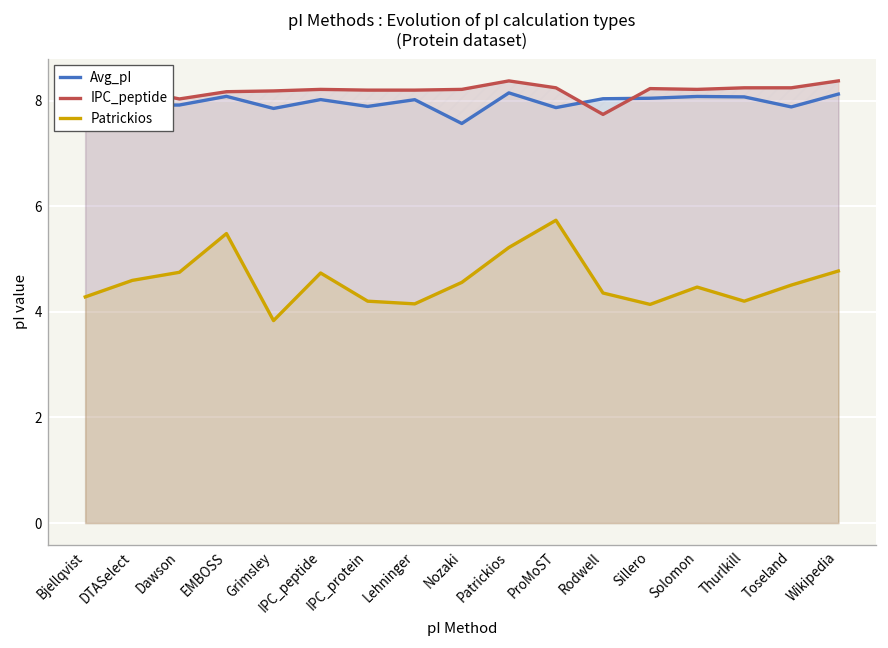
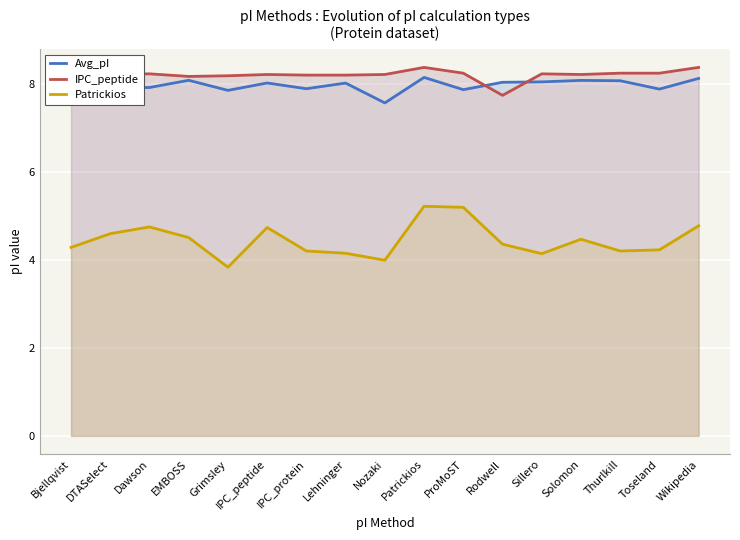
IPC_peptide, Dawson: 8.0 -> 8.2
Patrickios, EMBOSS: 5.5 -> 4.5
Patrickios, Nozaki: 4.6 -> 4.0
Patrickios, ProMoST: 5.7 -> 5.2
Patrickios, Toseland: 4.5 -> 4.2
